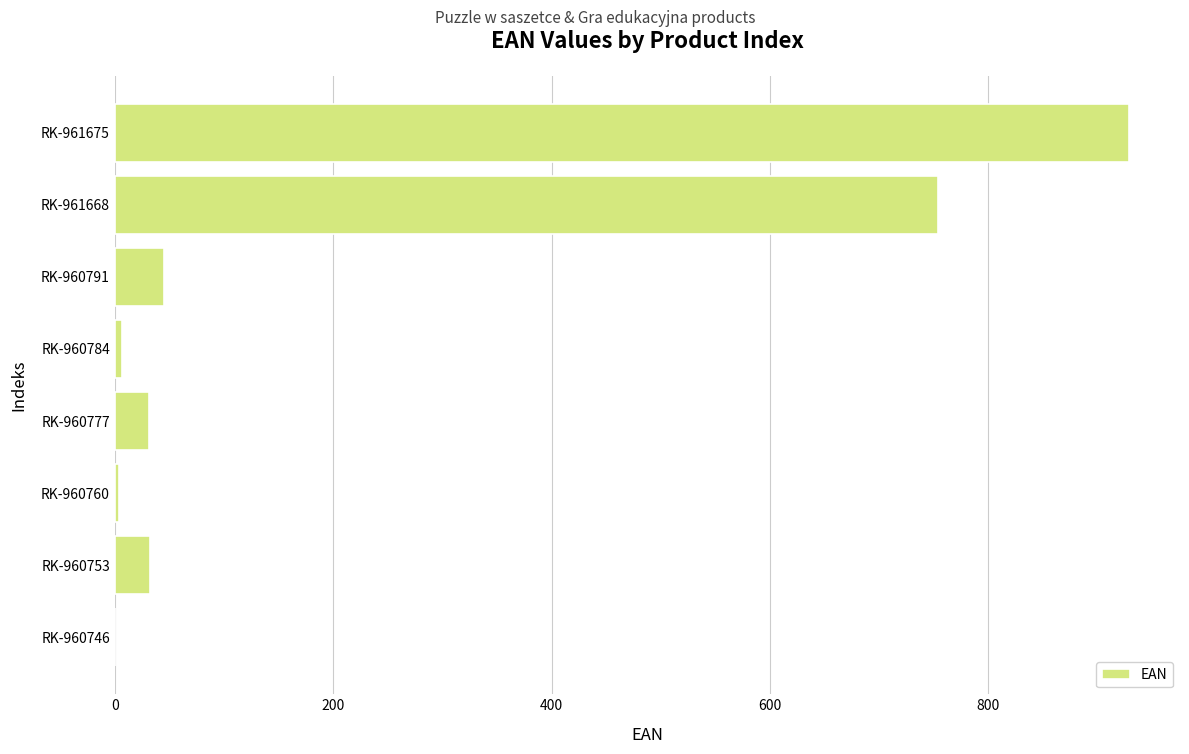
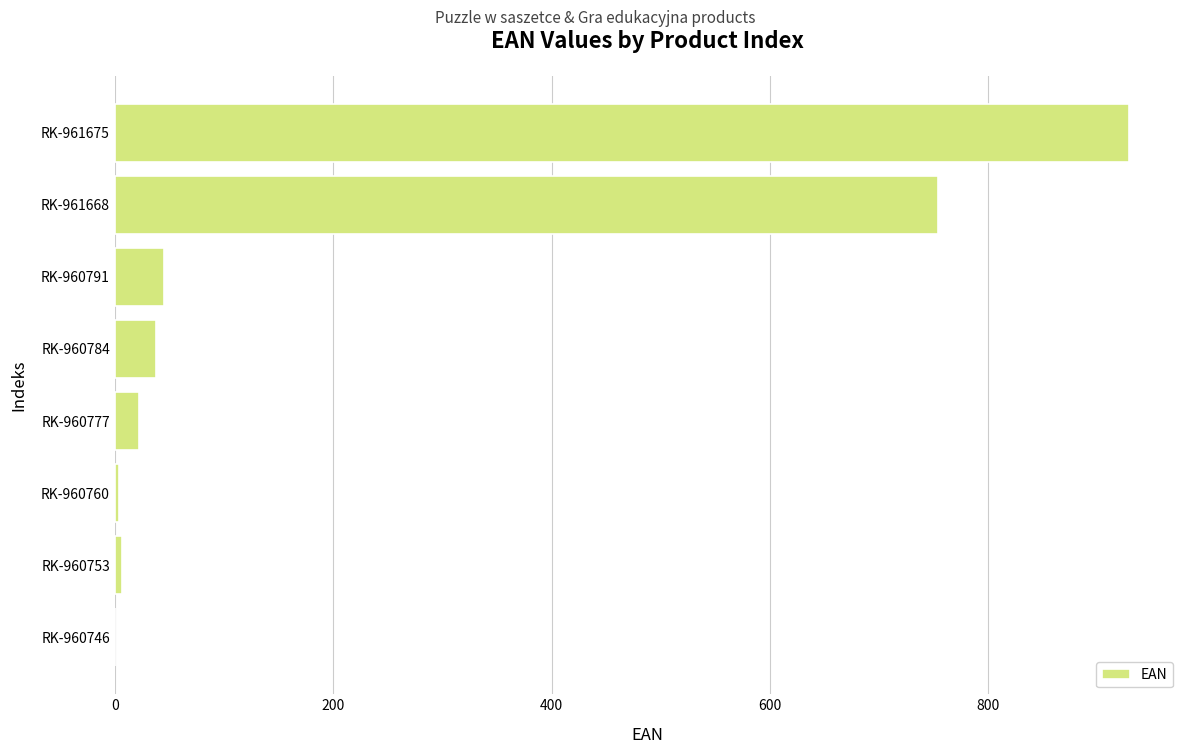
RK-960784: 7 -> 38
RK-960777: 31 -> 22
RK-960753: 32 -> 7
